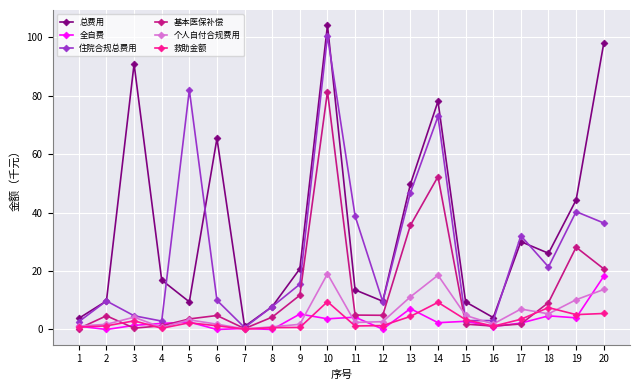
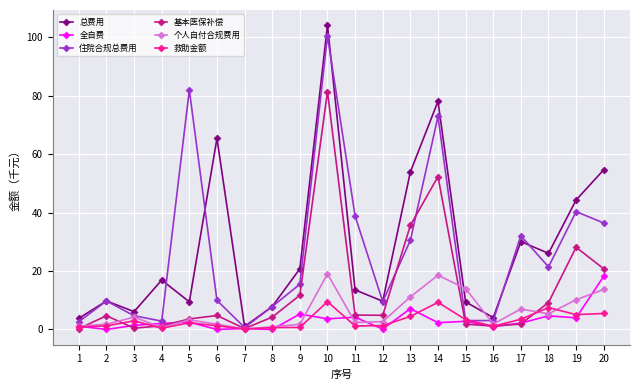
总费用, 3: 91 -> 6
总费用, 13: 50 -> 54
住院合规总费用, 13: 47 -> 30
个人自付合规费用, 15: 5 -> 14
总费用, 20: 98 -> 55
